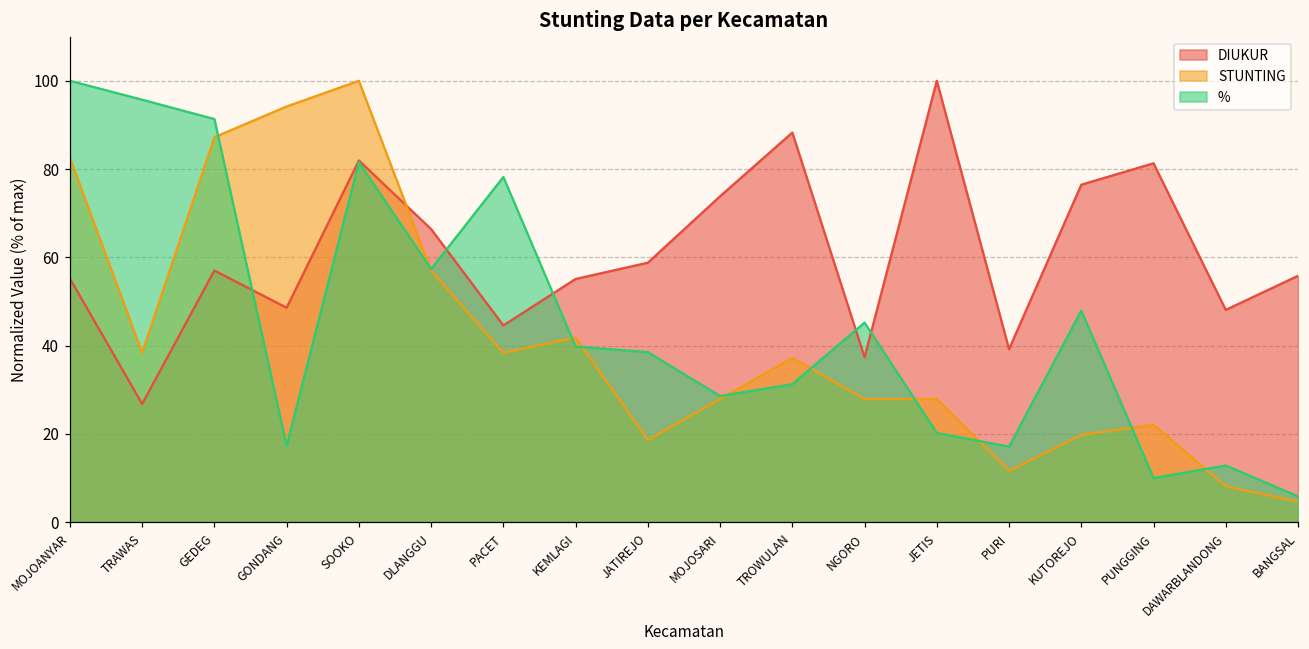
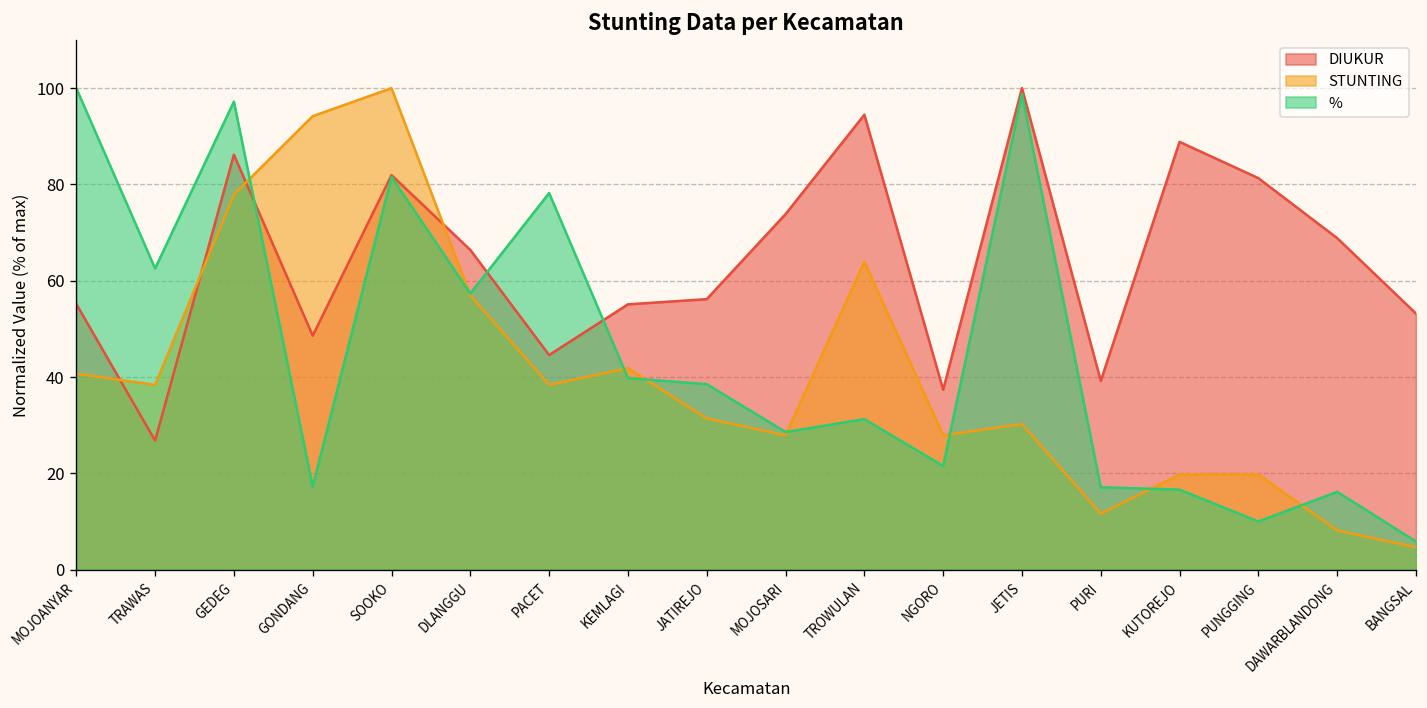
STUNTING, MOJOANYAR: 83 -> 41
%, TRAWAS: 96 -> 63
DIUKUR, GEDEG: 57 -> 86
STUNTING, GEDEG: 87 -> 78
%, GEDEG: 91 -> 97
DIUKUR, JATIREJO: 59 -> 56
STUNTING, JATIREJO: 19 -> 31
DIUKUR, TROWULAN: 88 -> 94
STUNTING, TROWULAN: 37 -> 64
%, NGORO: 45 -> 22
STUNTING, JETIS: 28 -> 30
%, JETIS: 20 -> 99
DIUKUR, KUTOREJO: 76 -> 89
%, KUTOREJO: 48 -> 17
STUNTING, PUNGGING: 22 -> 20
DIUKUR, DAWARBLANDONG: 48 -> 69
%, DAWARBLANDONG: 13 -> 16
DIUKUR, BANGSAL: 56 -> 53
